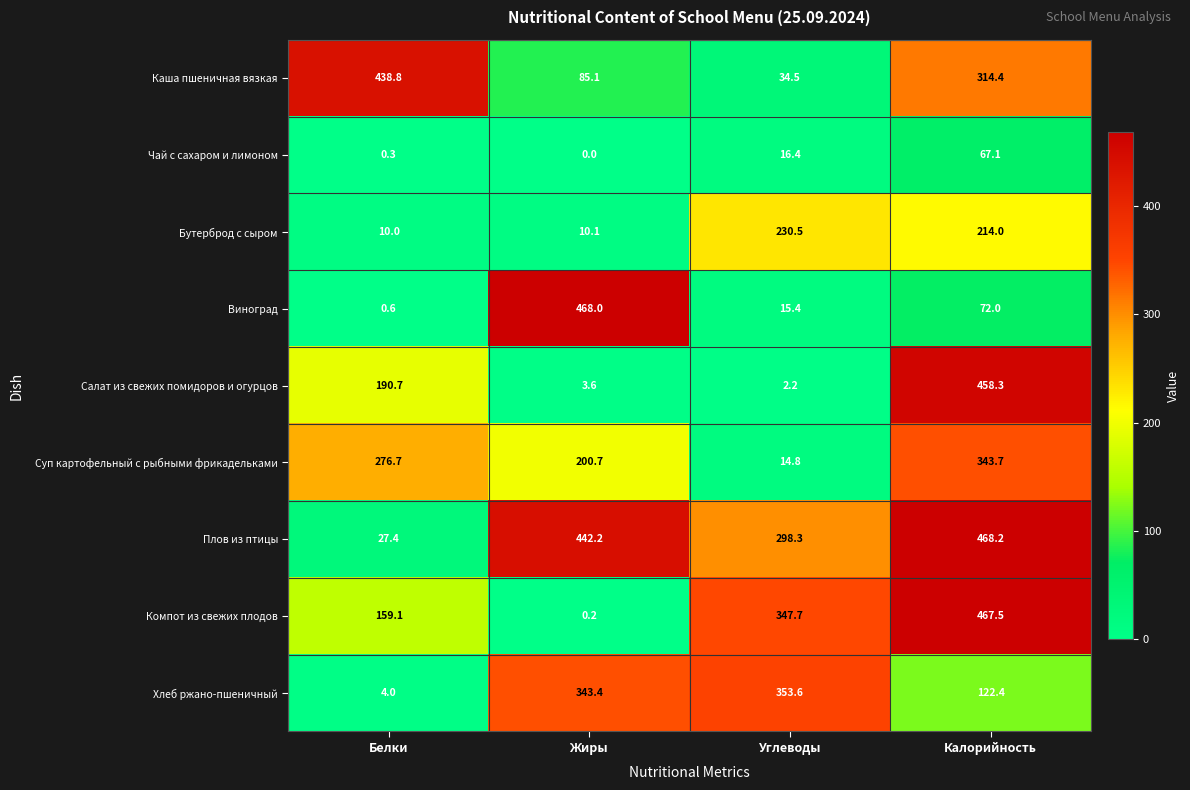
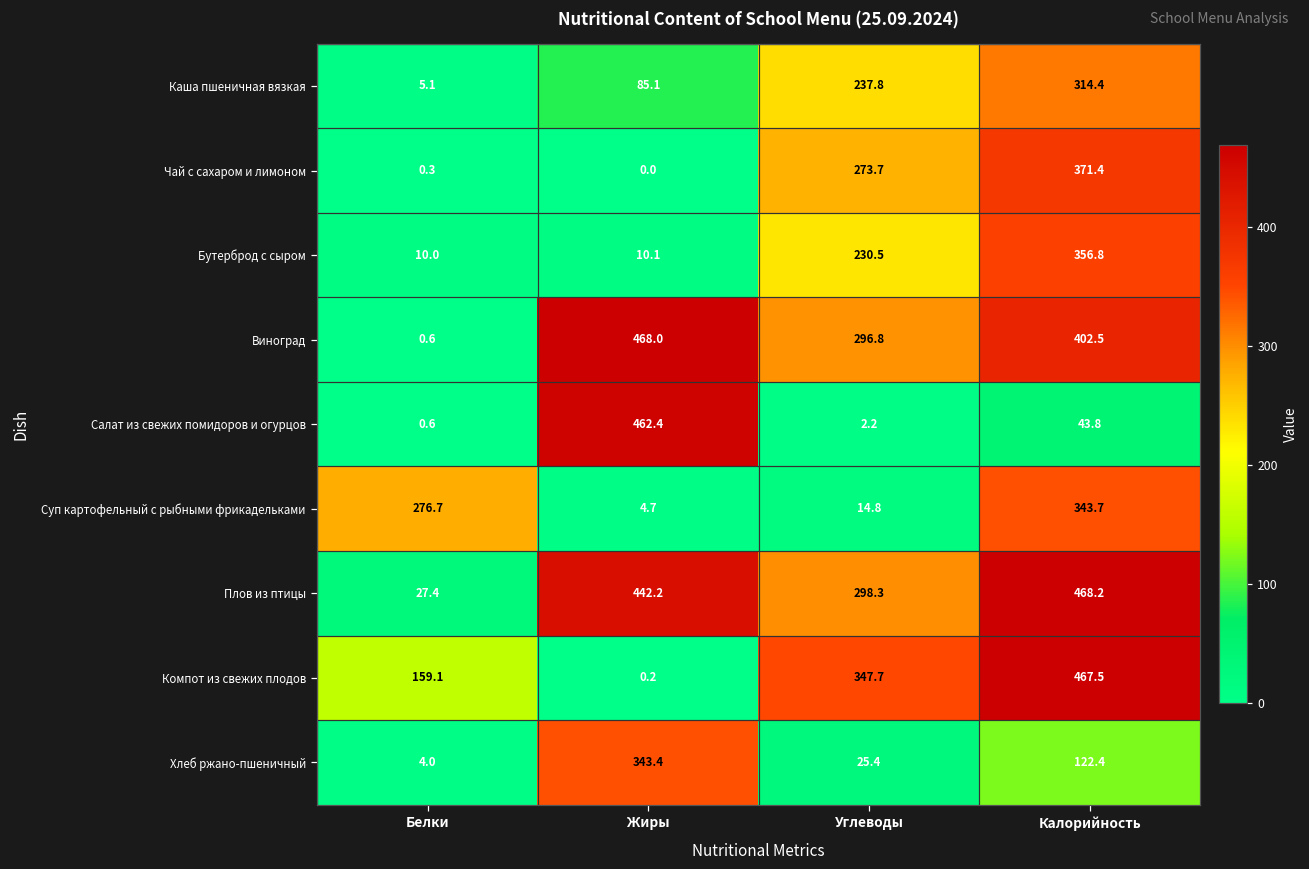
Каша пшеничная вязкая, Белки: 438.8 -> 5.1
Каша пшеничная вязкая, Углеводы: 34.5 -> 237.8
Чай с сахаром и лимоном, Углеводы: 16.4 -> 273.7
Чай с сахаром и лимоном, Калорийность: 67.1 -> 371.4
Бутерброд с сыром, Калорийность: 214.0 -> 356.8
Виноград, Углеводы: 15.4 -> 296.8
Виноград, Калорийность: 72.0 -> 402.5
Салат из свежих помидоров и огурцов, Белки: 190.7 -> 0.6
Салат из свежих помидоров и огурцов, Жиры: 3.6 -> 462.4
Салат из свежих помидоров и огурцов, Калорийность: 458.3 -> 43.8
Суп картофельный с рыбными фрикадельками, Жиры: 200.7 -> 4.7
Хлеб ржано-пшеничный, Углеводы: 353.6 -> 25.4
